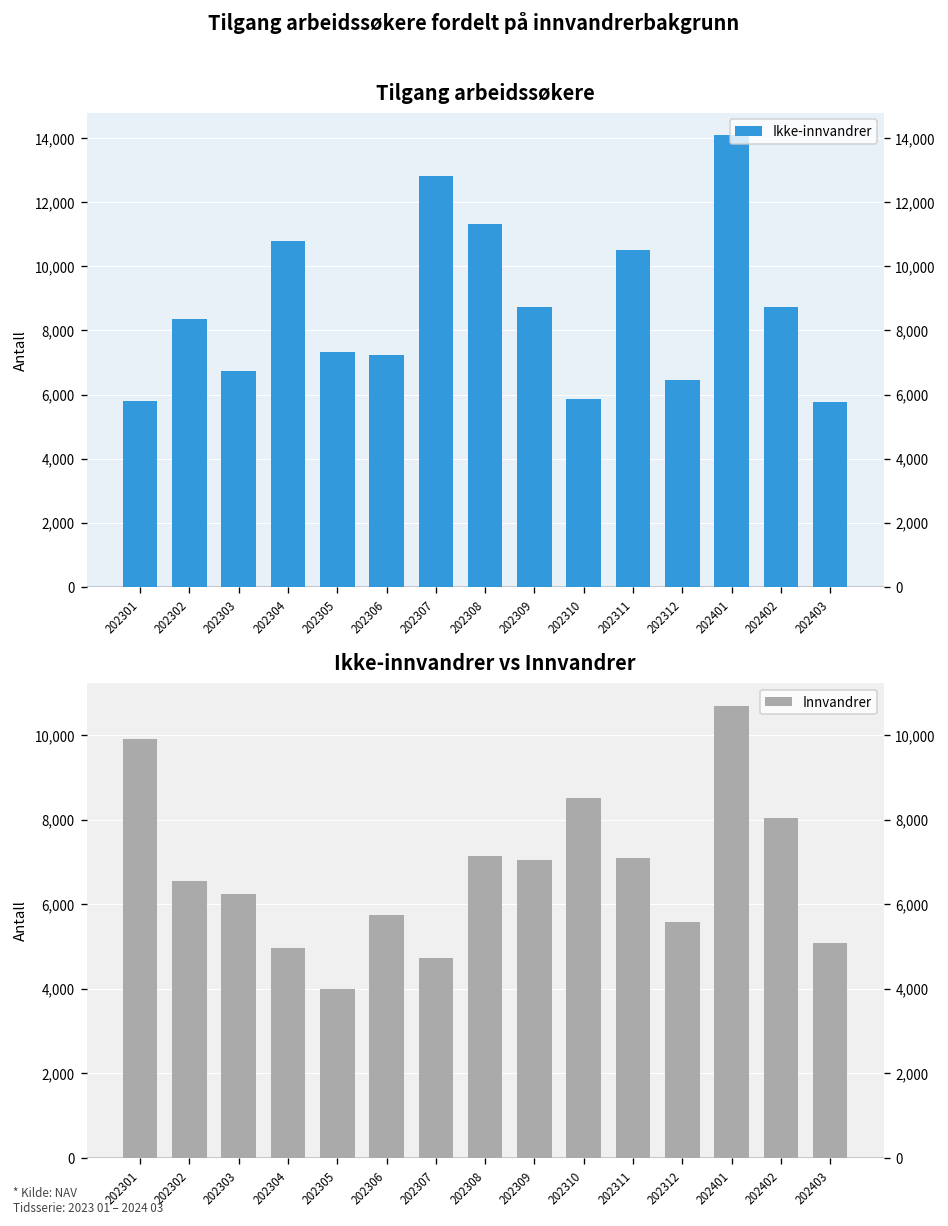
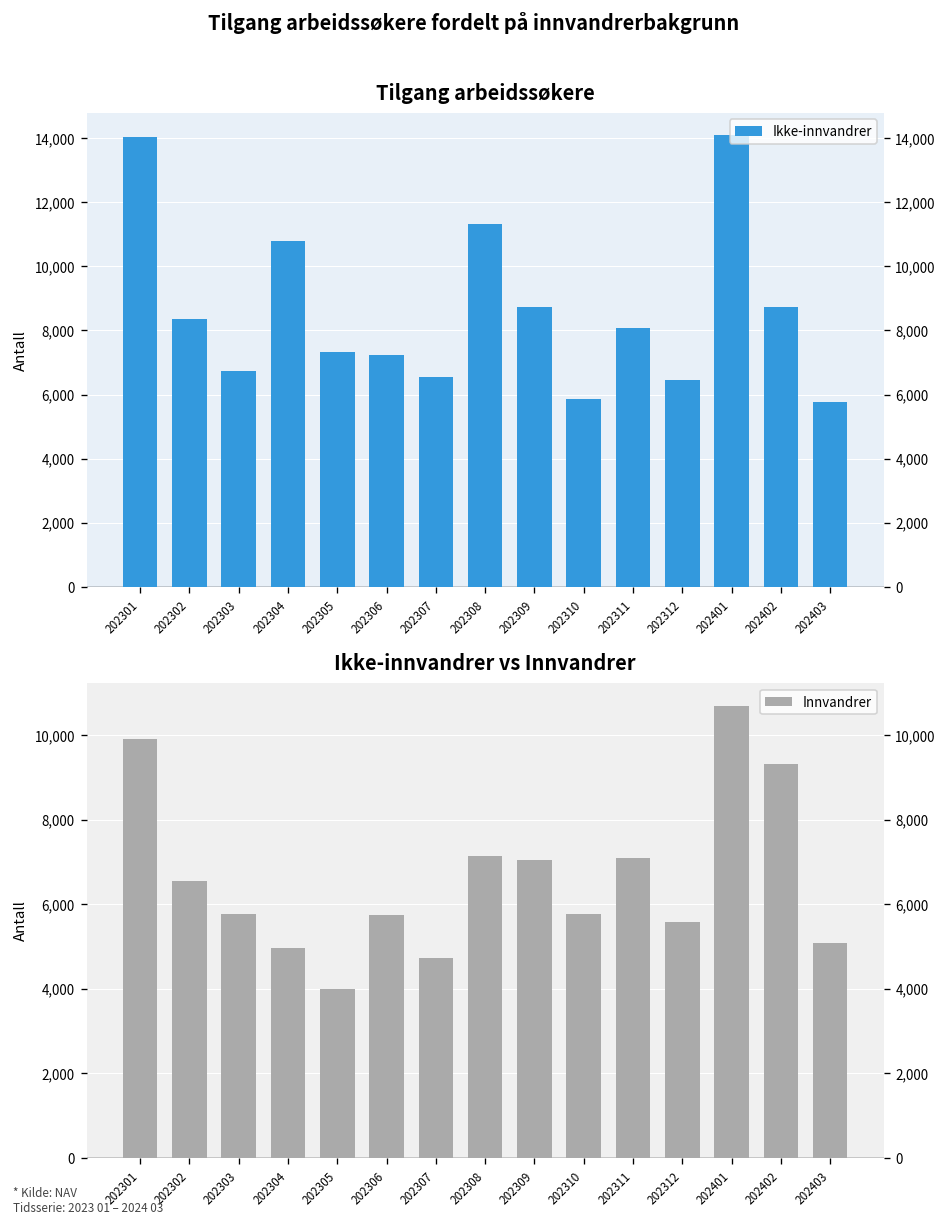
Tilgang arbeidssøkere, 202301: 5,800 -> 14,000
Tilgang arbeidssøkere, 202307: 12,800 -> 6,500
Tilgang arbeidssøkere, 202311: 10,500 -> 8,100
Ikke-innvandrer vs Innvandrer, 202303: 6,200 -> 5,800
Ikke-innvandrer vs Innvandrer, 202310: 8,500 -> 5,800
Ikke-innvandrer vs Innvandrer, 202402: 8,000 -> 9,300
